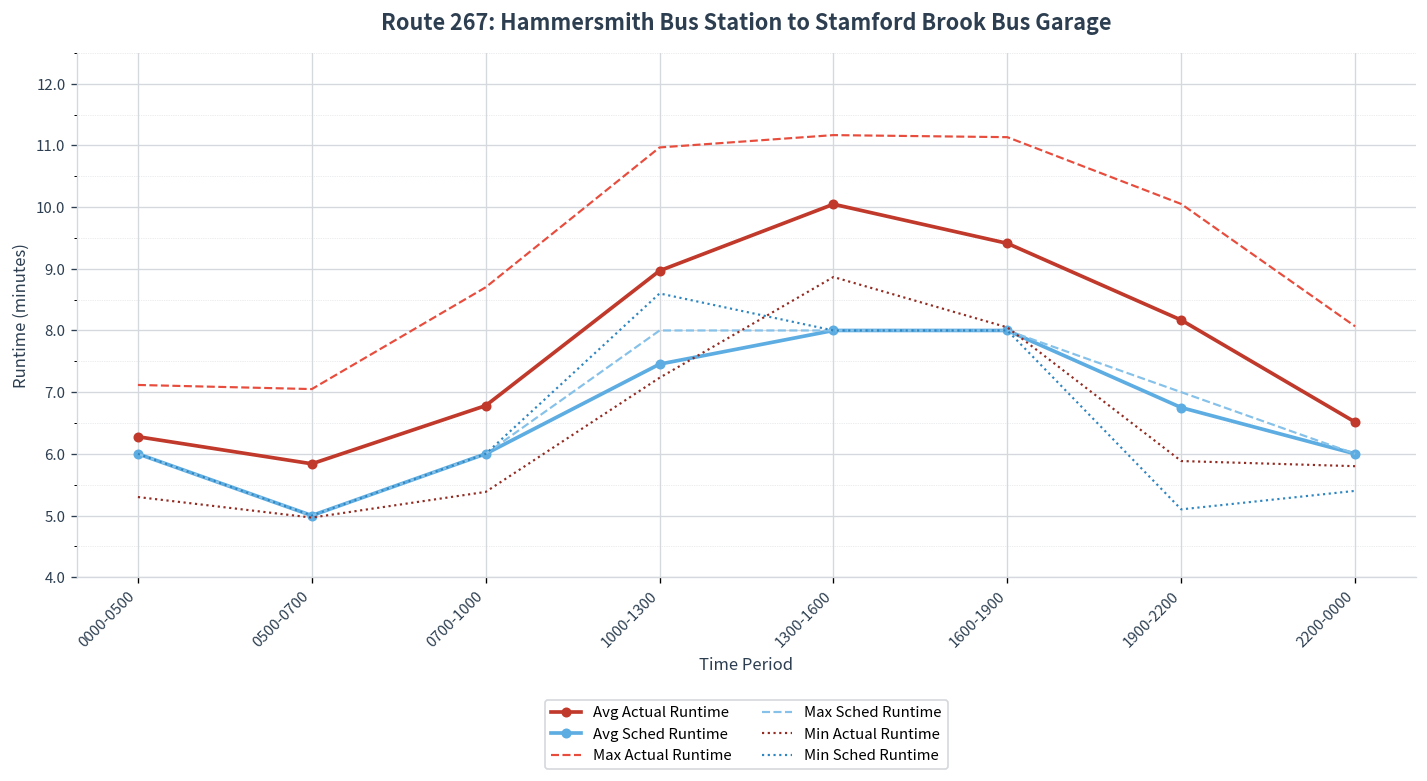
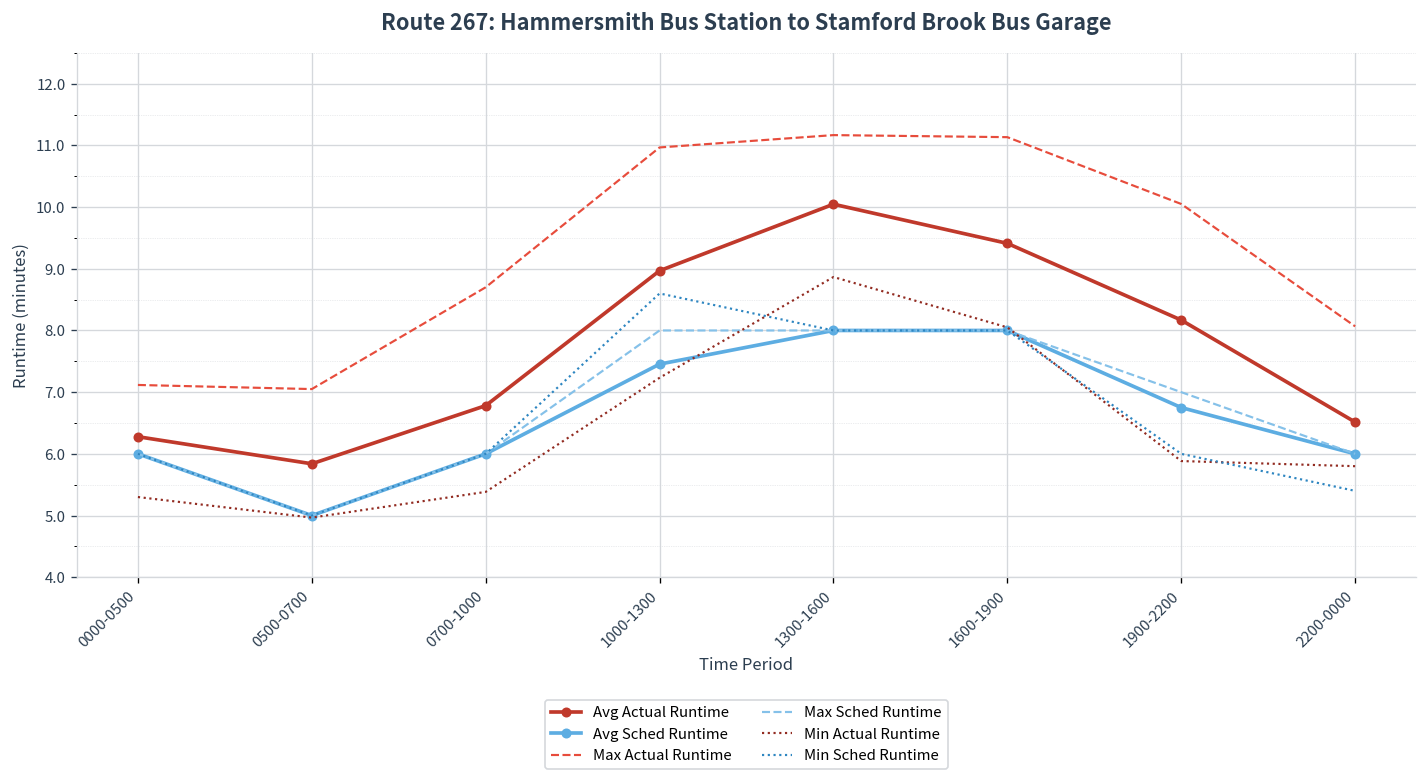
Min Sched Runtime, 1900-2200: 5.1 -> 6.0
